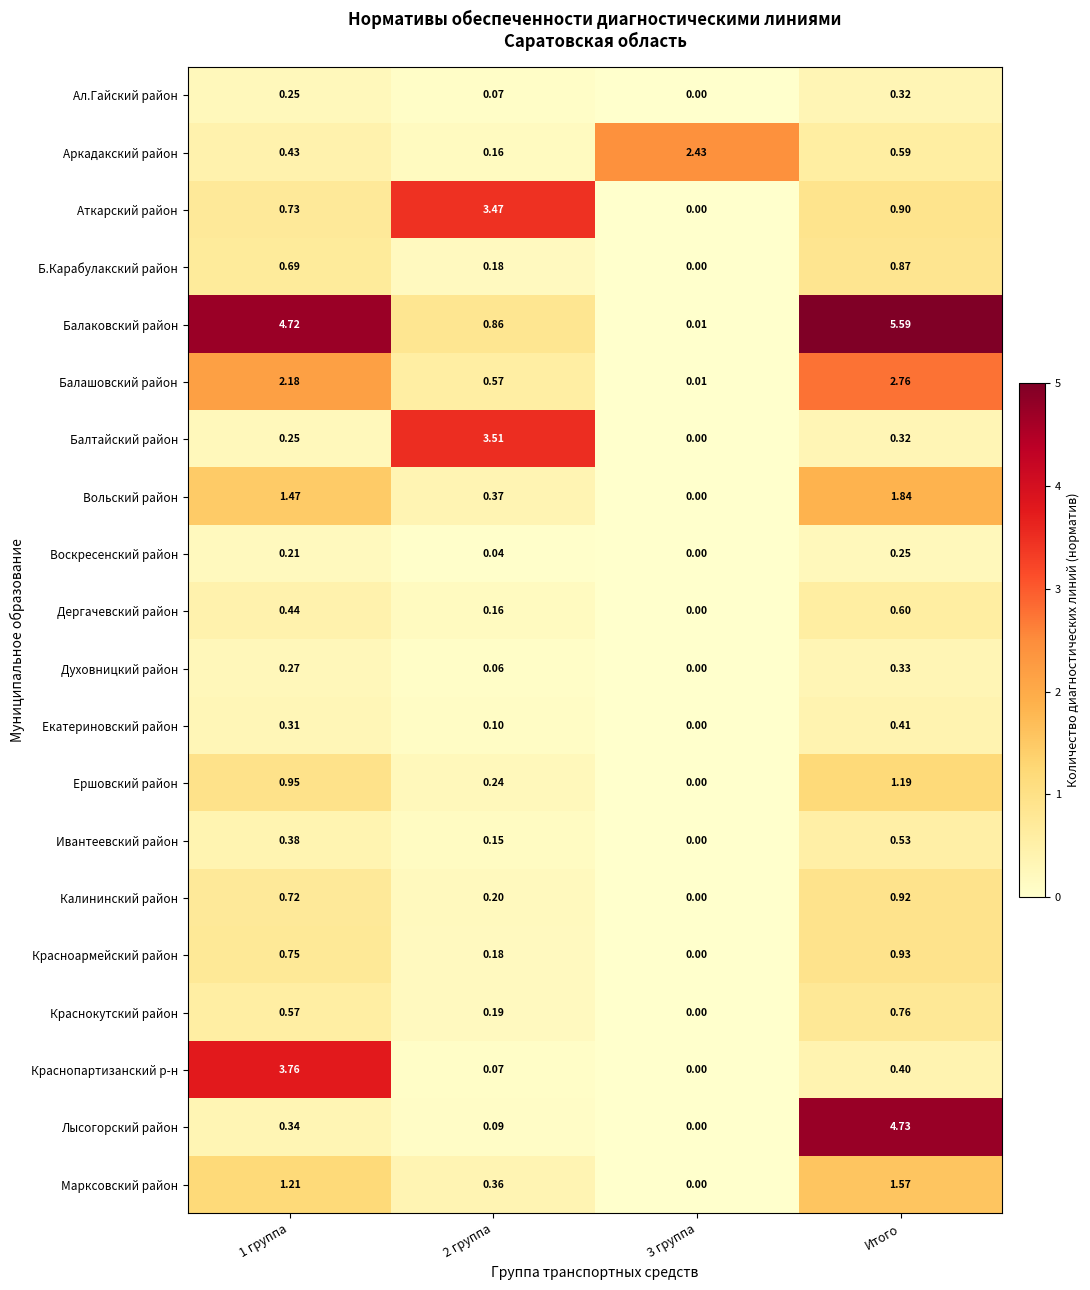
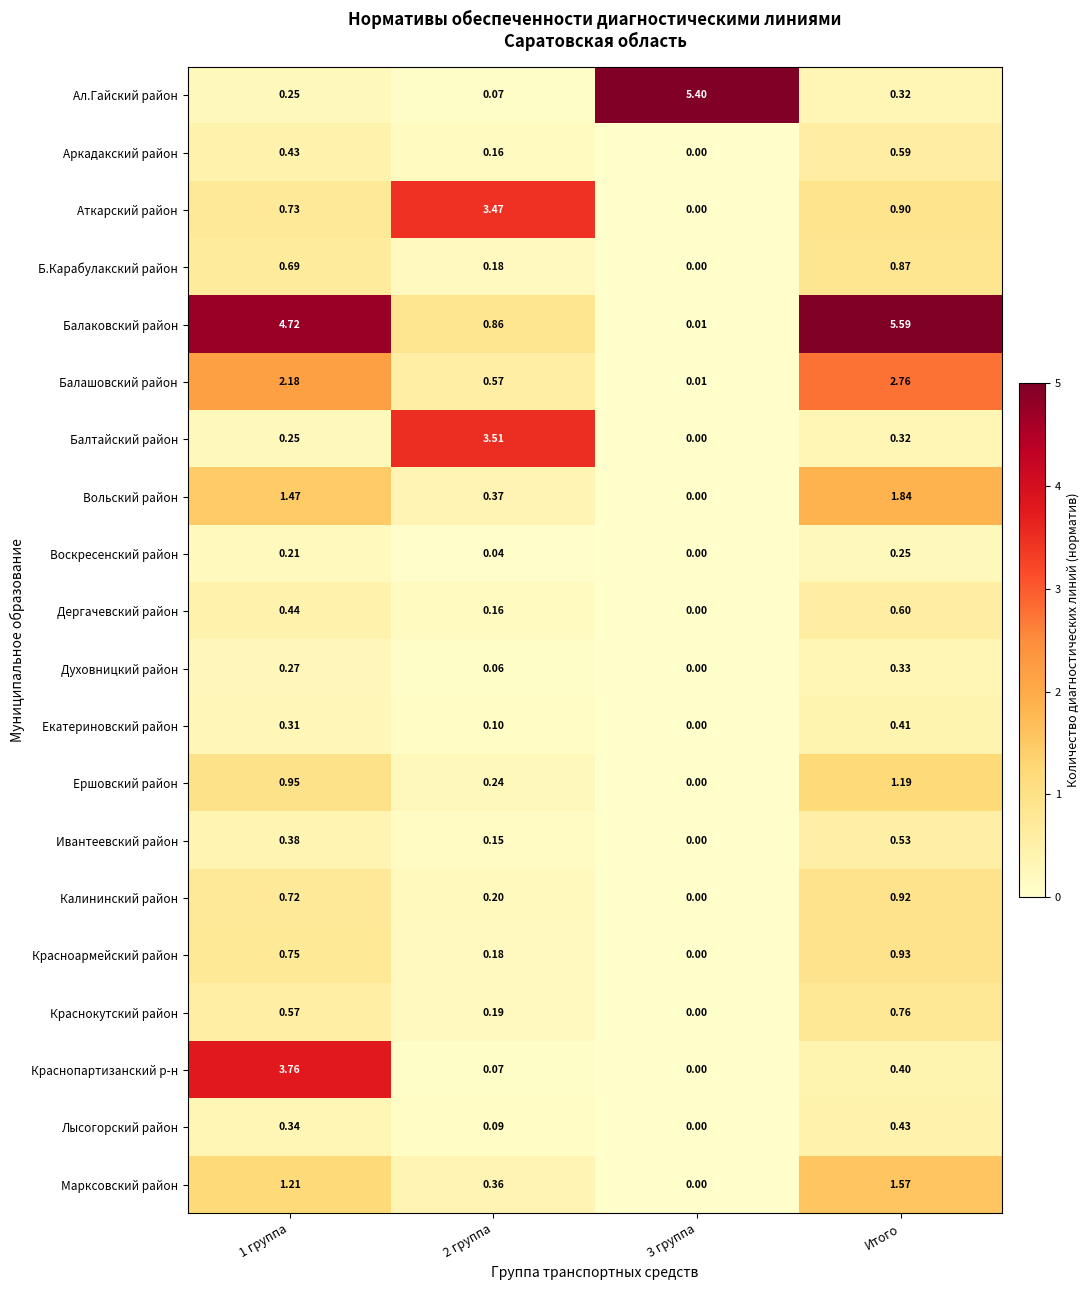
Ал.Гайский район, 3 группа: 0.00 -> 5.40
Аркадакский район, 3 группа: 2.43 -> 0.00
Лысогорский район, Итого: 4.73 -> 0.43
